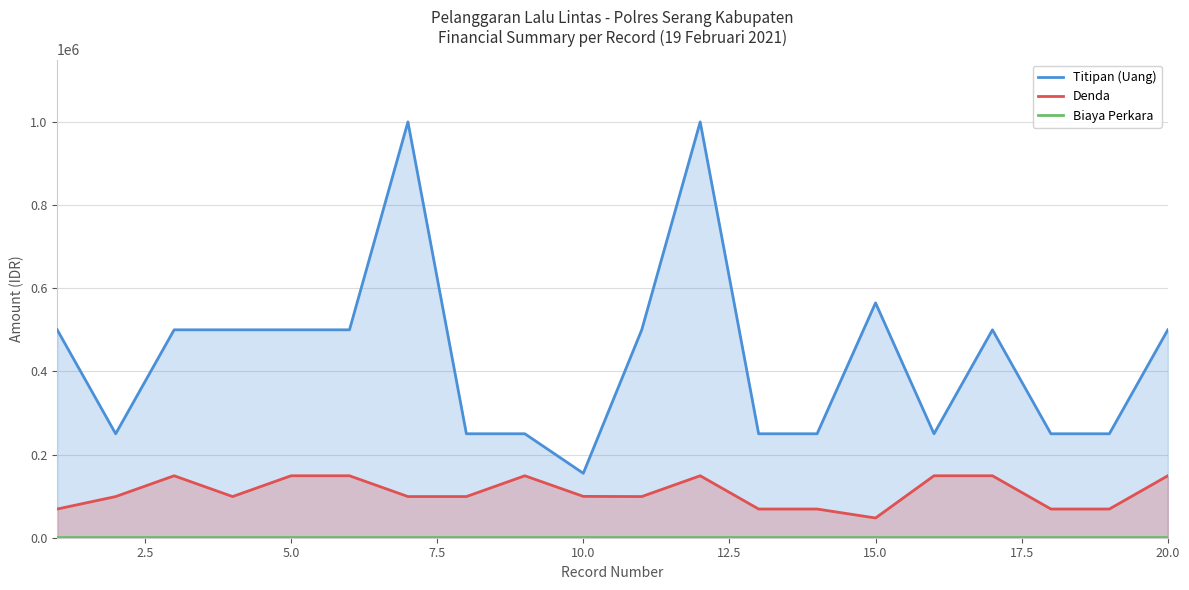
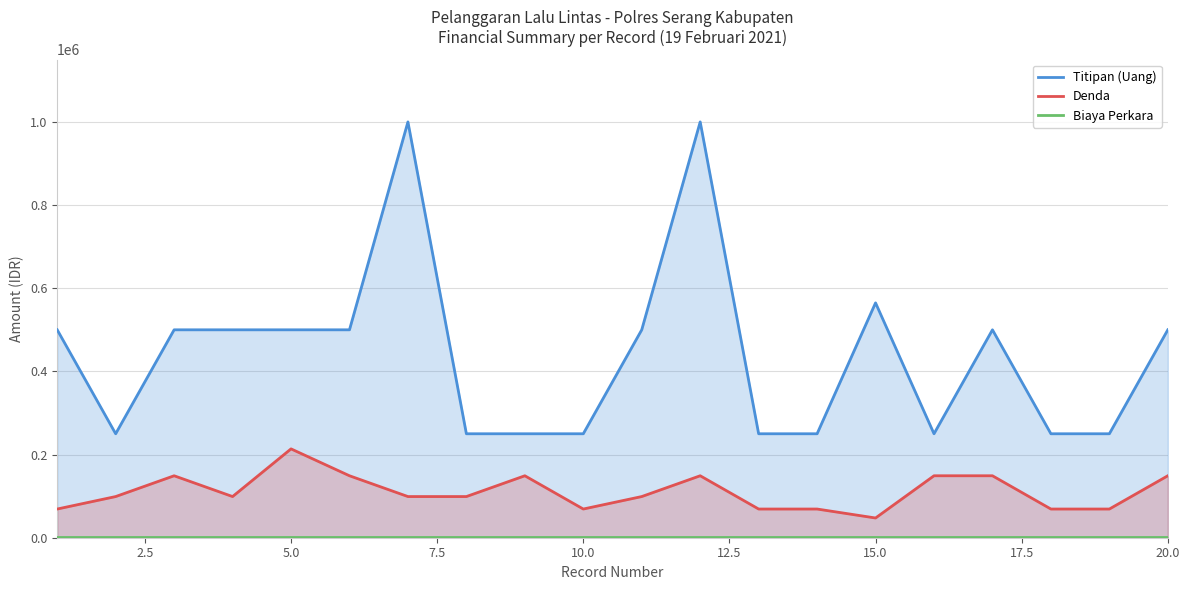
Denda, 5.0: 150000 -> 210000
Titipan (Uang), 10.0: 150000 -> 250000
Denda, 10.0: 100000 -> 70000
